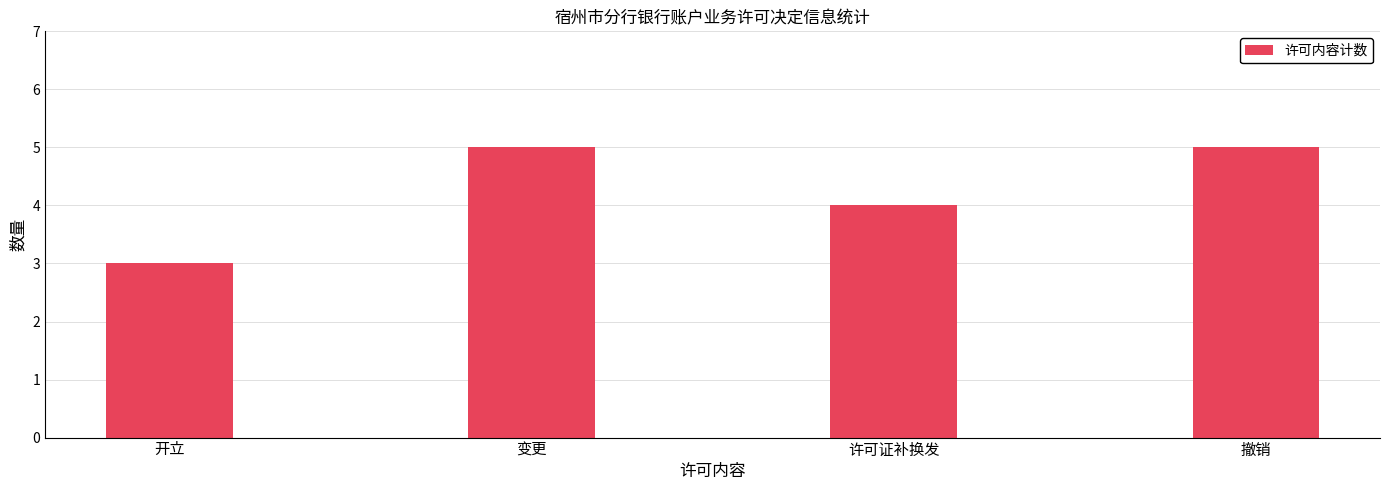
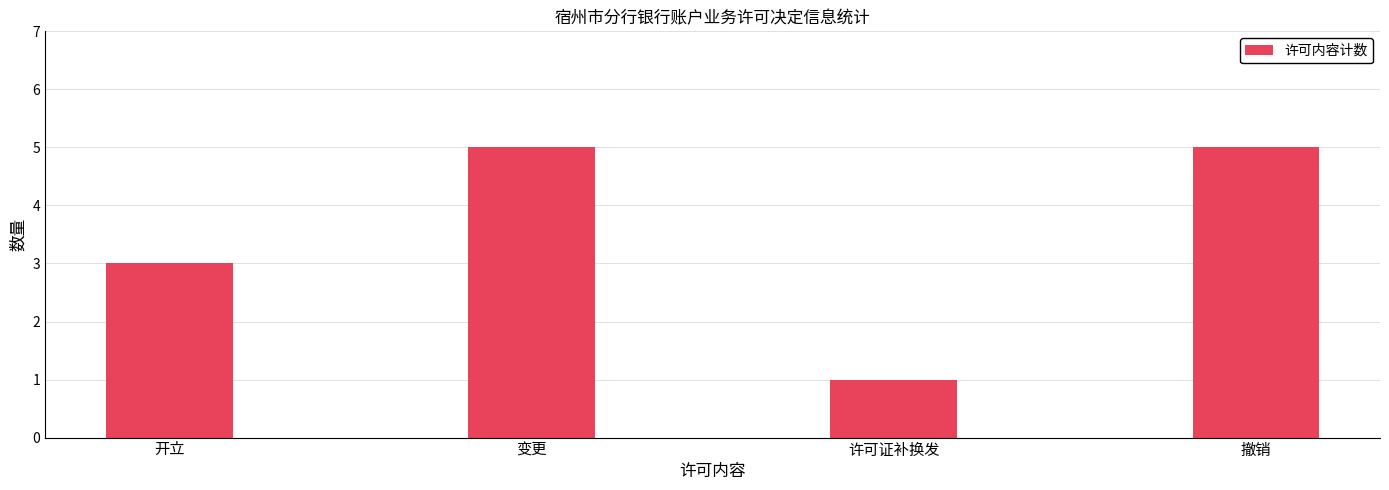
许可证补换发: 4 -> 1
